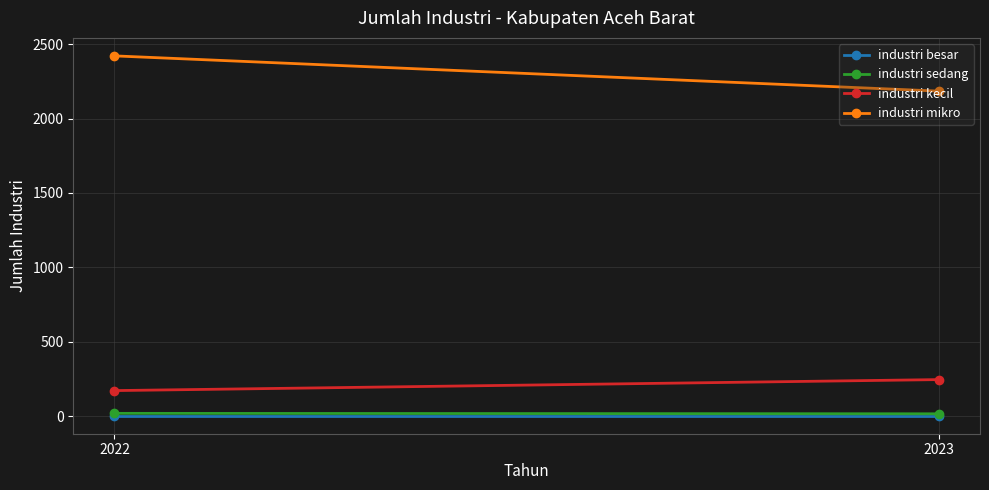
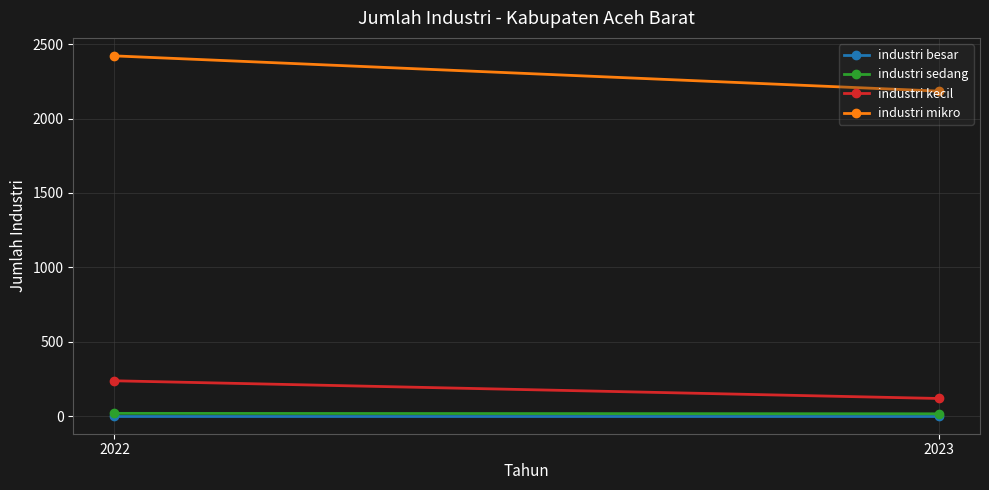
industri kecil, 2022: 170 -> 240
industri kecil, 2023: 250 -> 120
